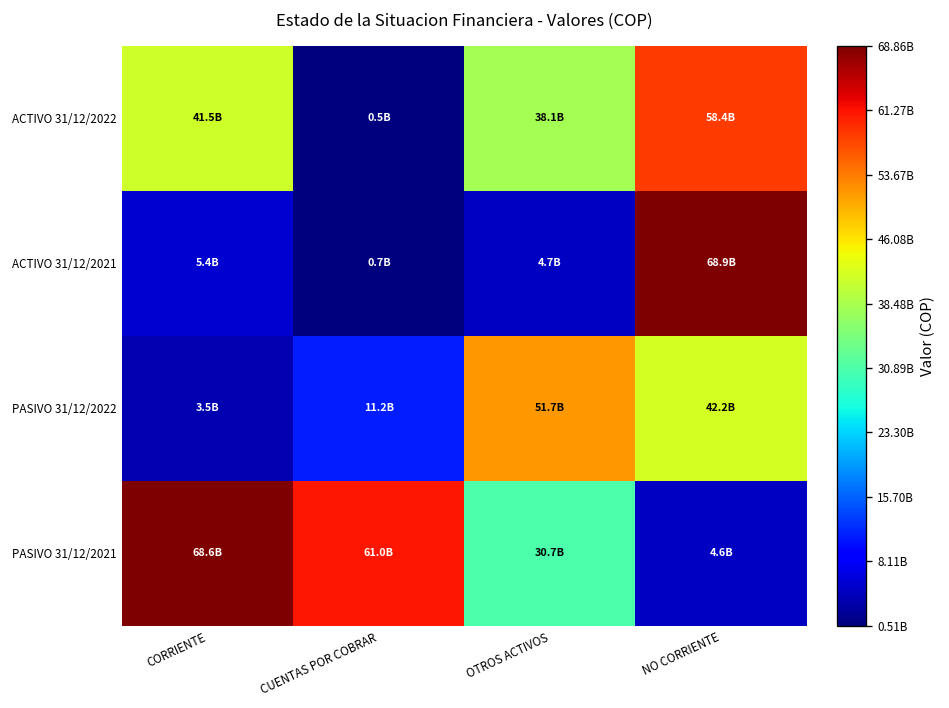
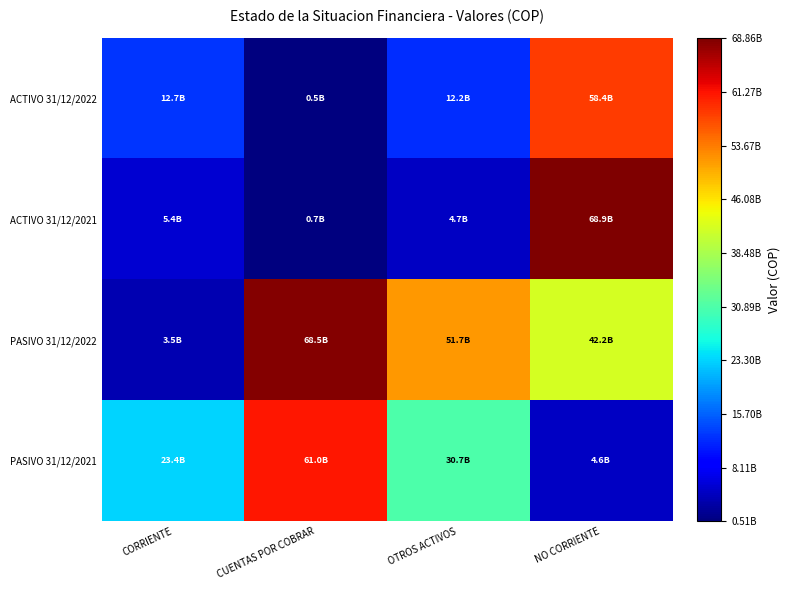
ACTIVO 31/12/2022, CORRIENTE: 41.5B -> 12.7B
ACTIVO 31/12/2022, OTROS ACTIVOS: 38.1B -> 12.2B
PASIVO 31/12/2022, CUENTAS POR COBRAR: 11.2B -> 68.5B
PASIVO 31/12/2021, CORRIENTE: 68.6B -> 23.4B
